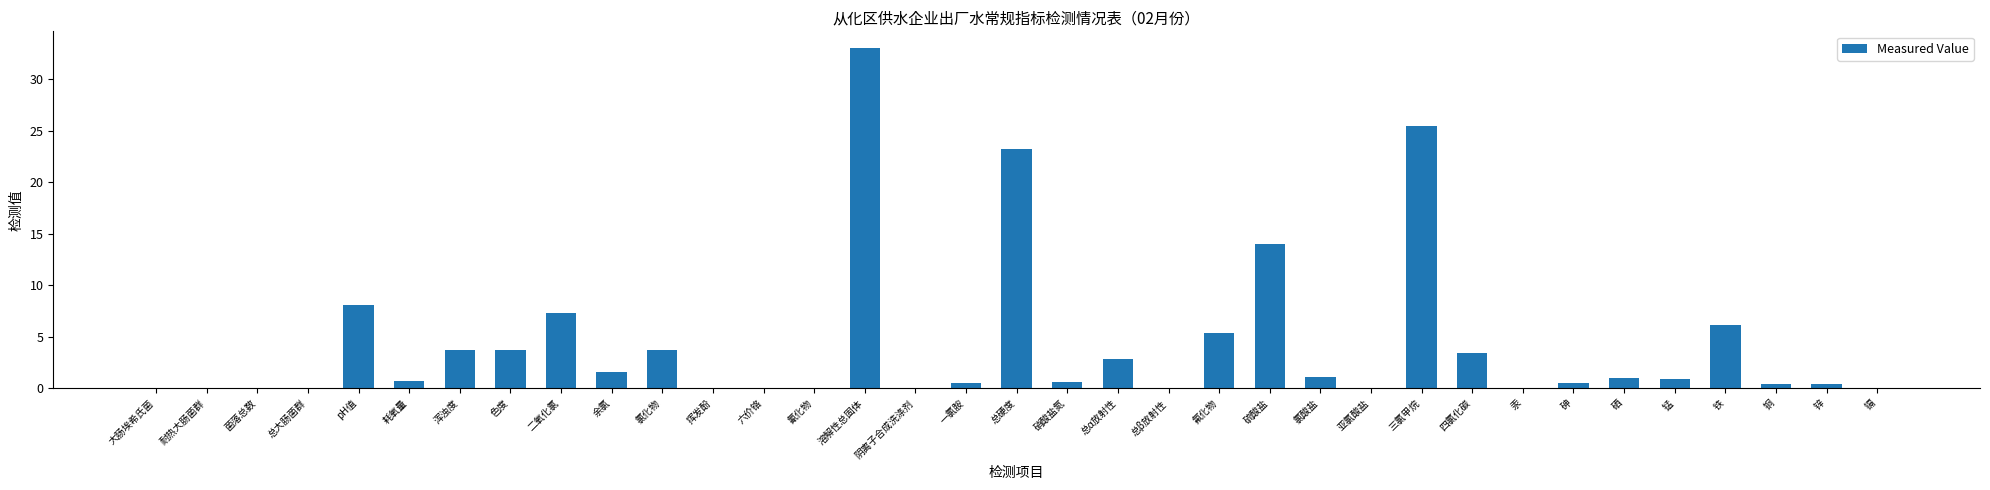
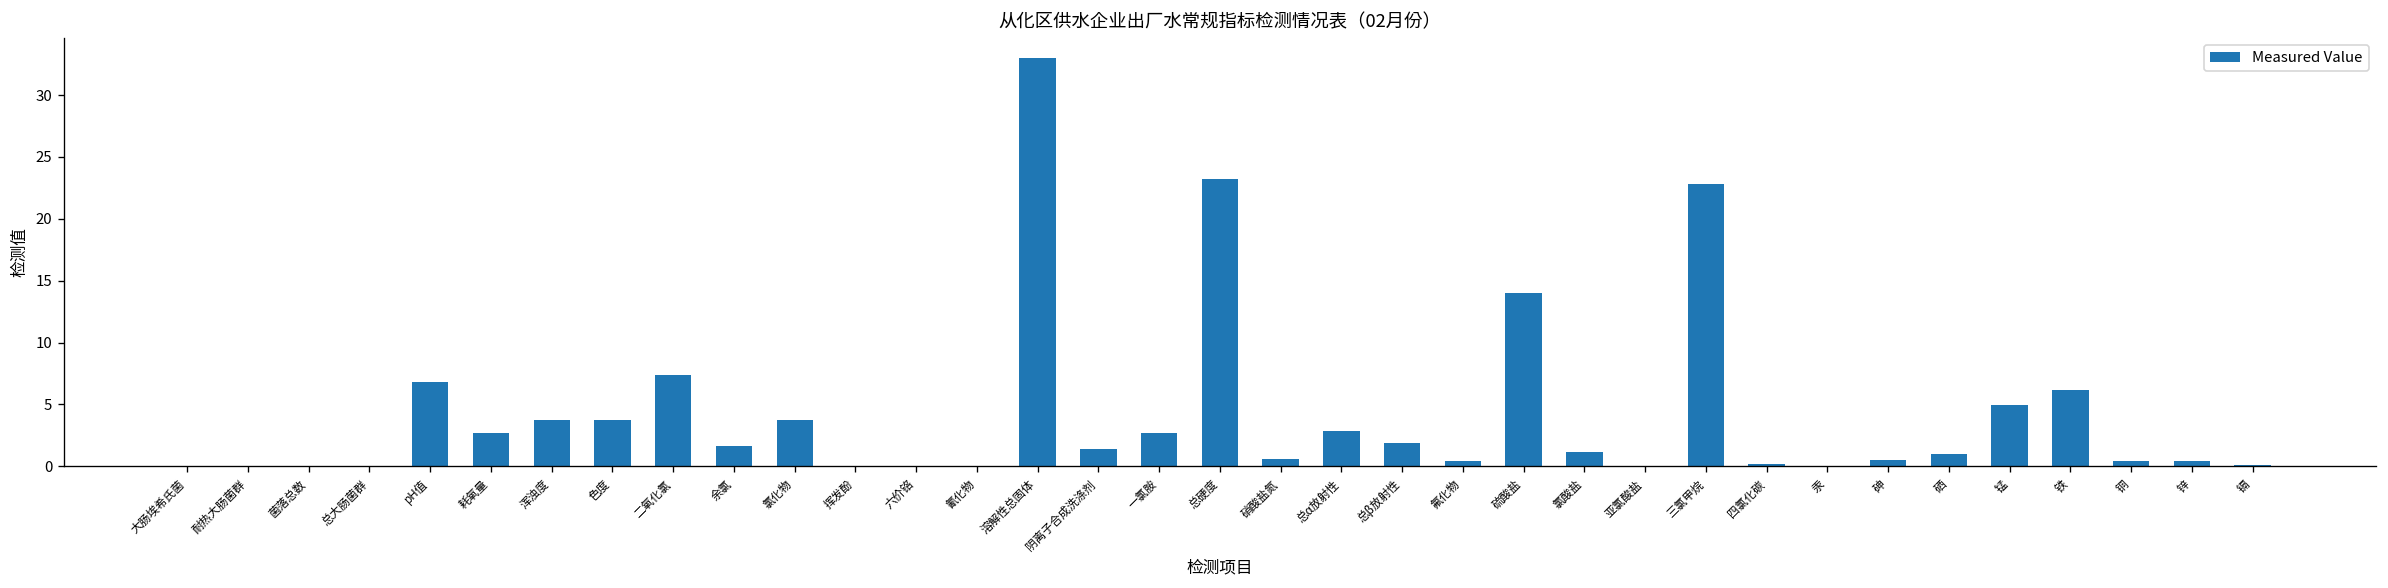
pH值: 8.1 -> 6.8
耗氧量: 0.7 -> 2.7
阴离子合成洗涤剂: 0.1 -> 1.4
一氯胺: 0.6 -> 2.7
总β放射性: 0.0 -> 1.9
氟化物: 5.4 -> 0.4
三氯甲烷: 25.5 -> 22.8
四氯化碳: 3.4 -> 0.2
锰: 1.0 -> 5.0
